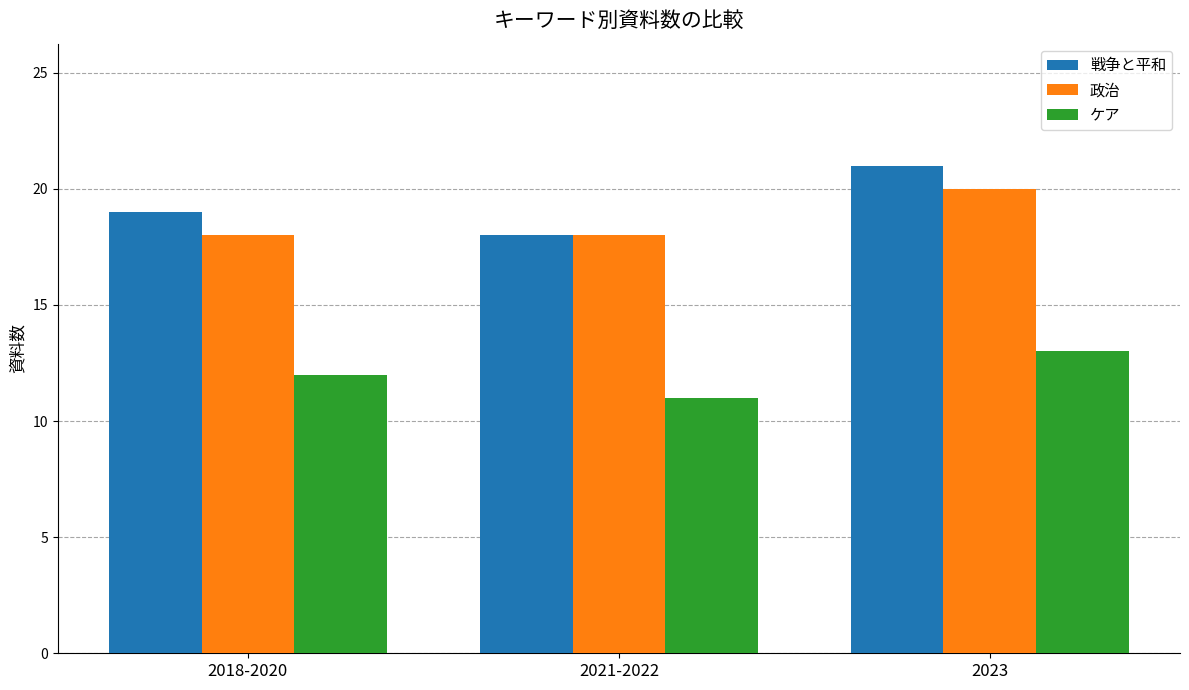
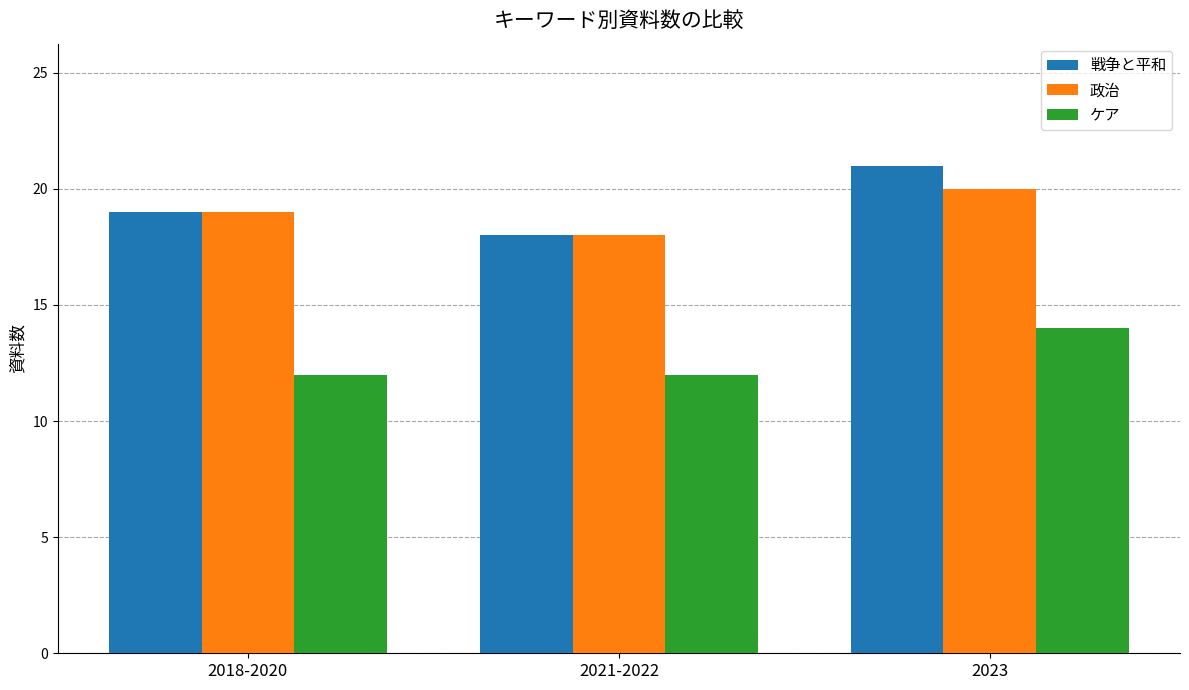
政治, 2018-2020: 18 -> 19
ケア, 2021-2022: 11 -> 12
ケア, 2023: 13 -> 14
